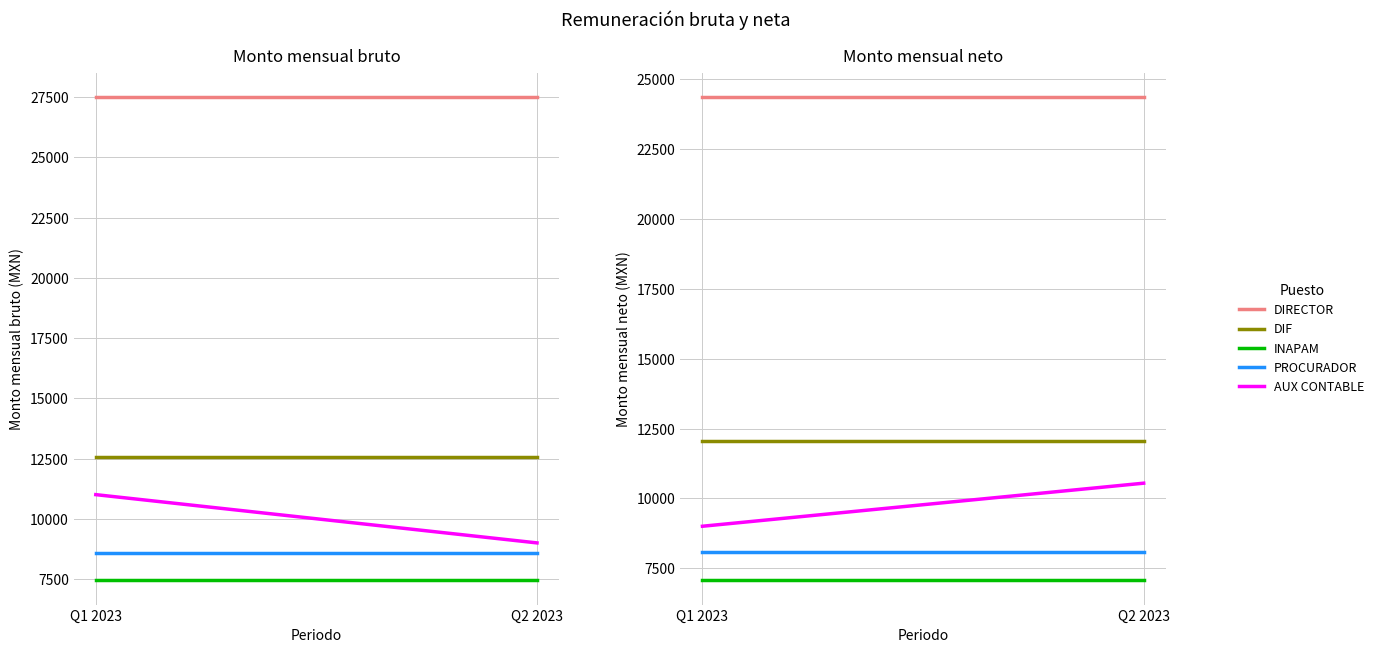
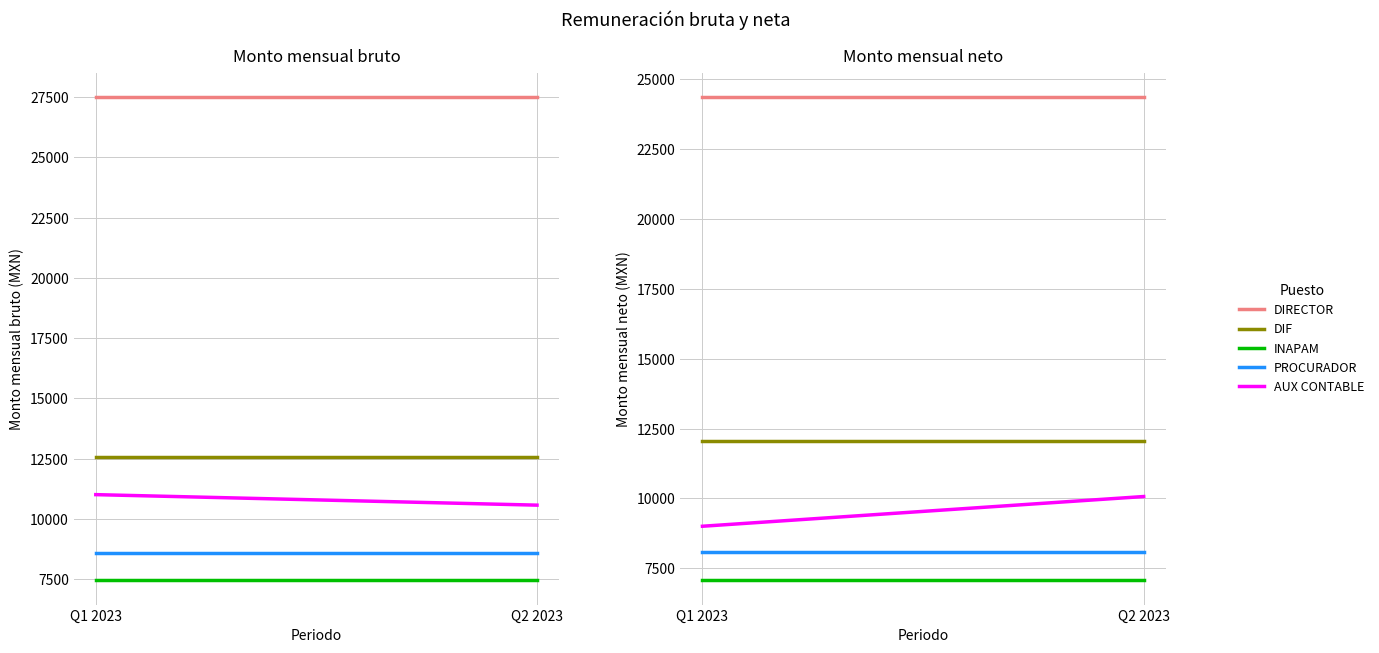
Monto mensual bruto, AUX CONTABLE, Q2 2023: 9000 -> 10600
Monto mensual neto, AUX CONTABLE, Q2 2023: 10500 -> 10100
